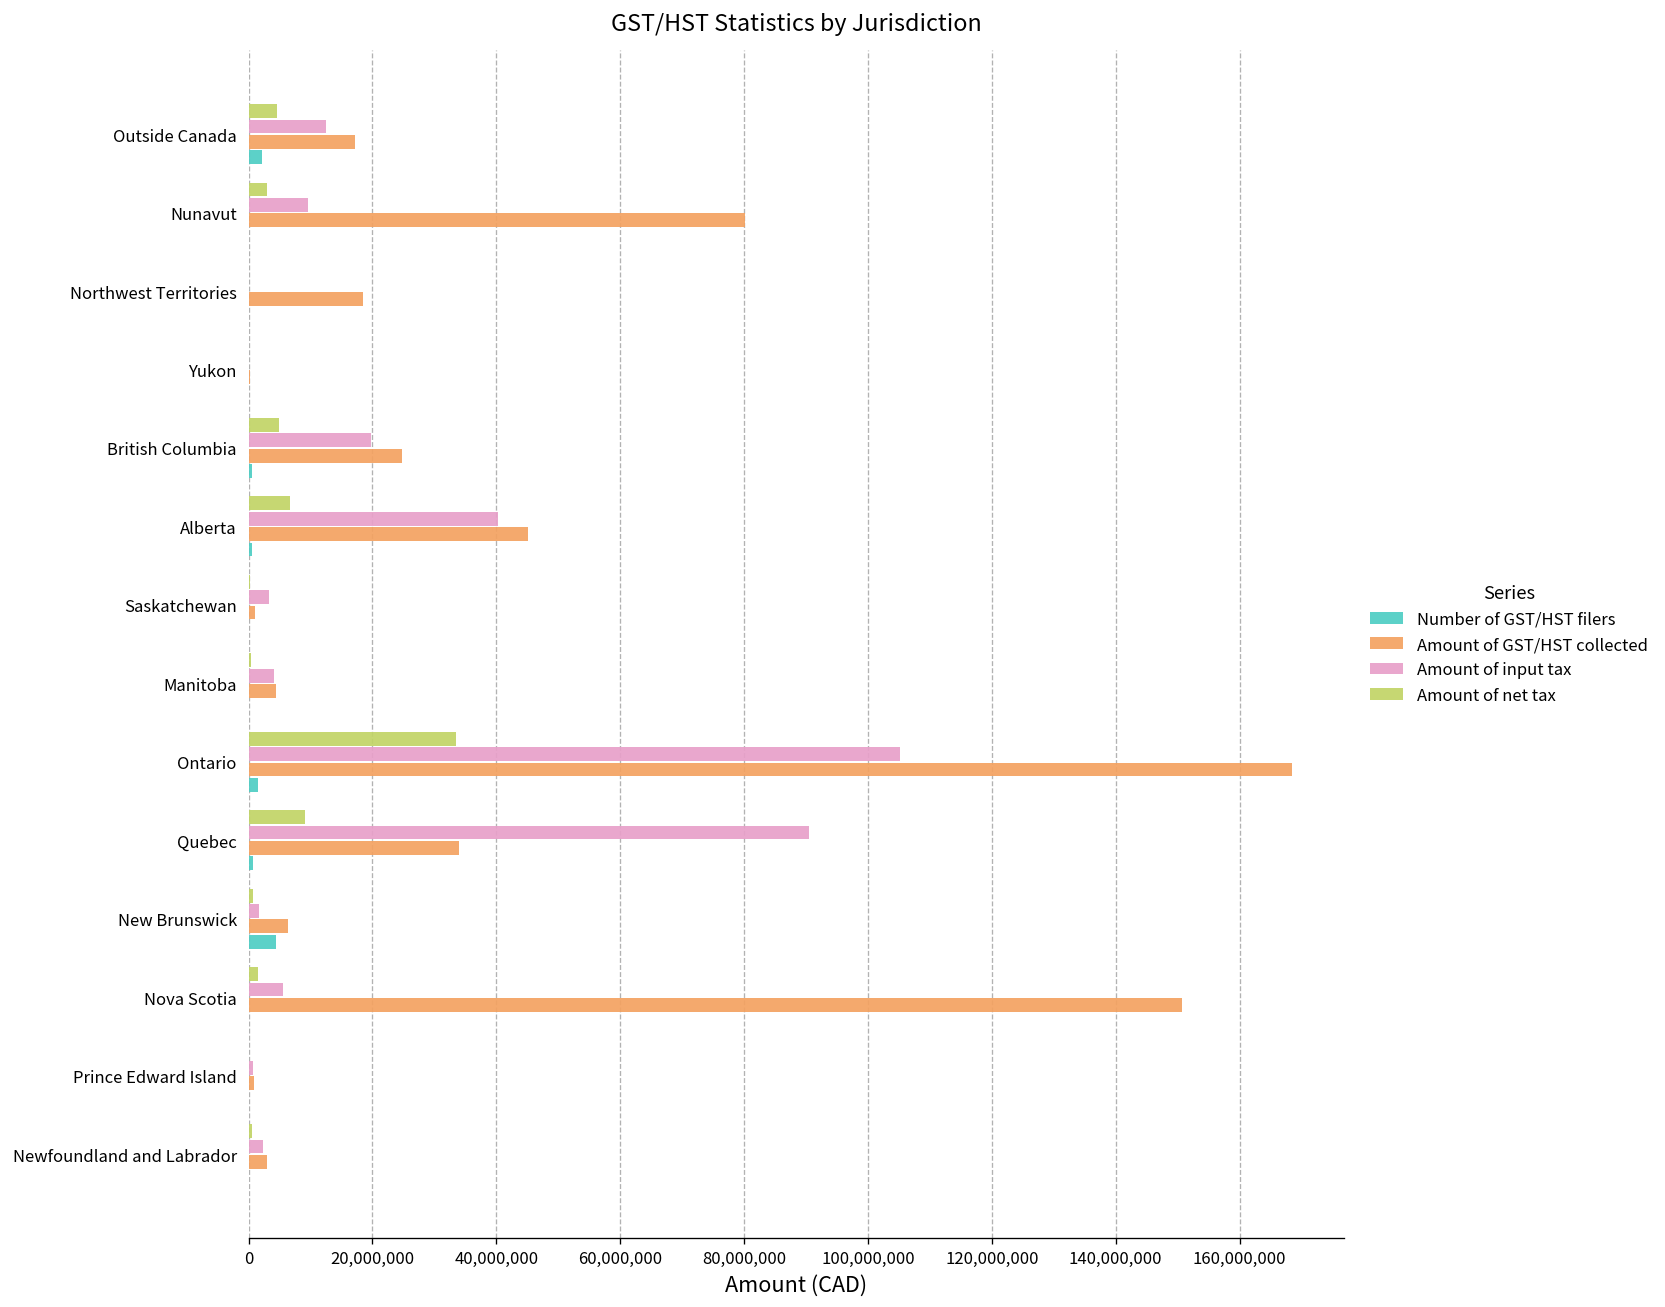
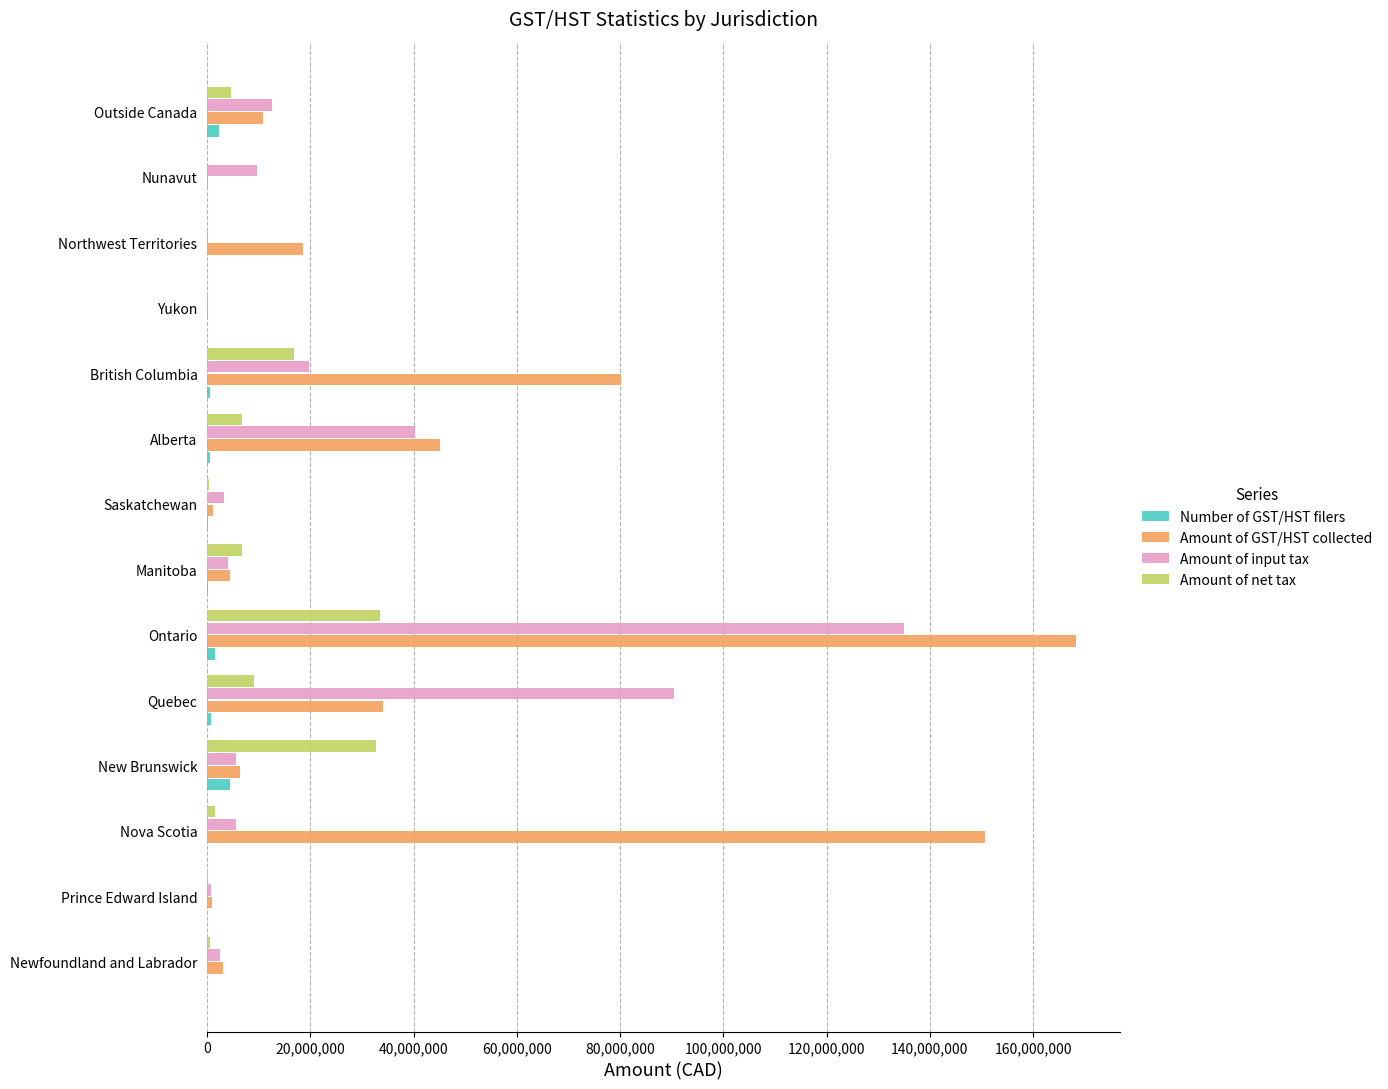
Amount of GST/HST collected, Outside Canada: 17,000,000 -> 11,000,000
Amount of net tax, Nunavut: 3,000,000 -> 0
Amount of GST/HST collected, Nunavut: 80,000,000 -> 0
Amount of net tax, British Columbia: 5,000,000 -> 17,000,000
Amount of GST/HST collected, British Columbia: 25,000,000 -> 80,000,000
Amount of net tax, Manitoba: 0 -> 7,000,000
Amount of input tax, Ontario: 105,000,000 -> 135,000,000
Amount of net tax, New Brunswick: 1,000,000 -> 33,000,000
Amount of input tax, New Brunswick: 2,000,000 -> 6,000,000
